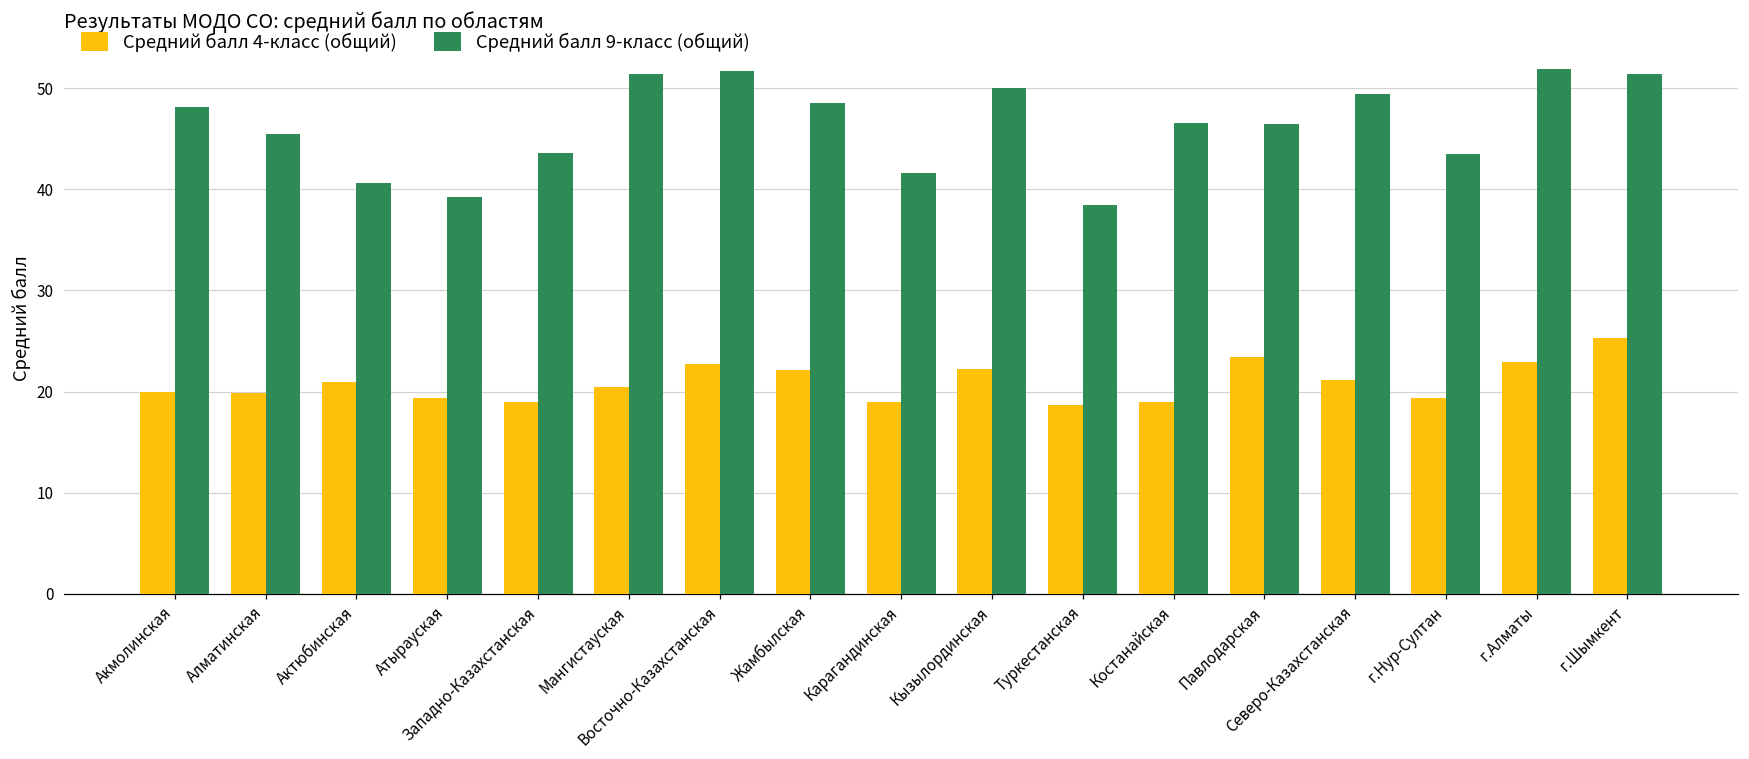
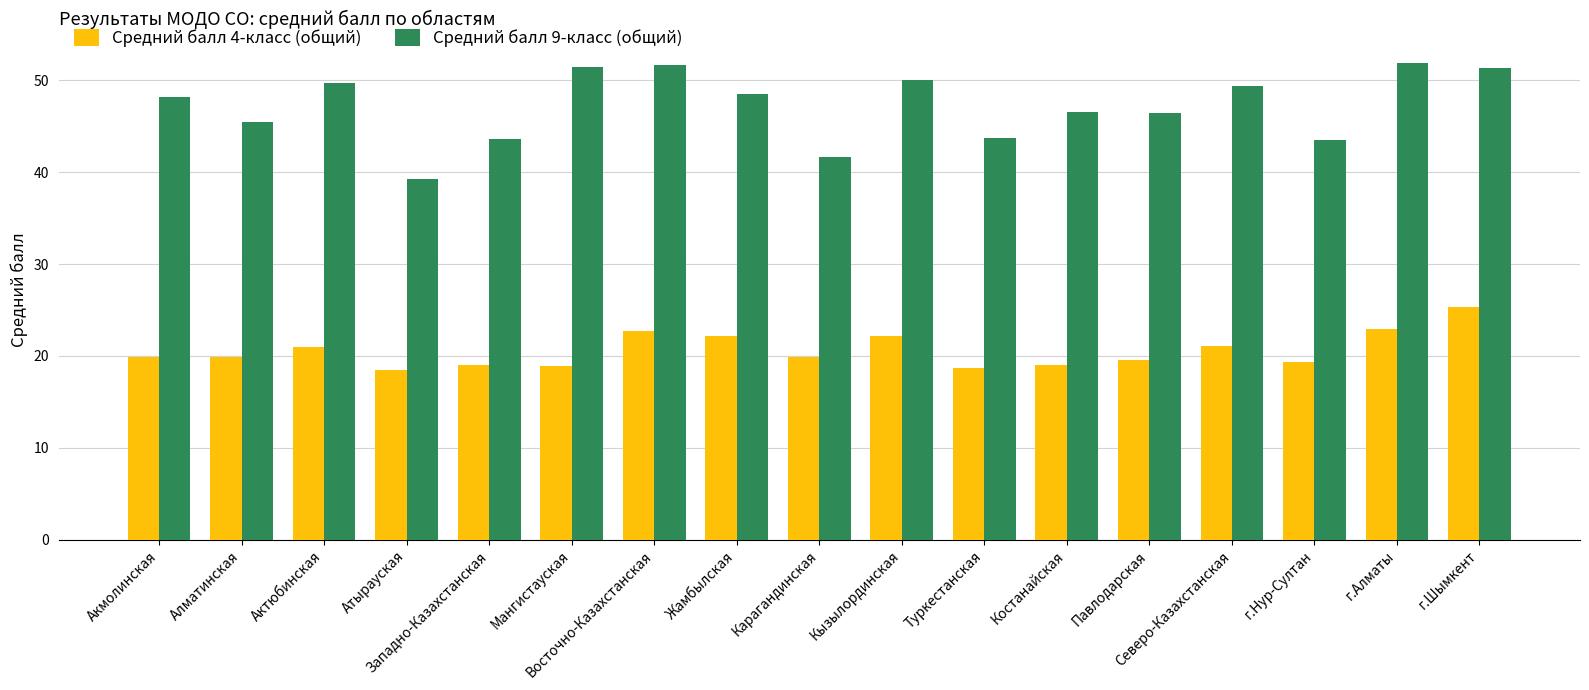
Средний балл 9-класс (общий), Актюбинская: 41 -> 50
Средний балл 4-класс (общий), Атырауская: 19 -> 18
Средний балл 4-класс (общий), Мангистауская: 20 -> 19
Средний балл 4-класс (общий), Карагандинская: 19 -> 20
Средний балл 9-класс (общий), Туркестанская: 38 -> 44
Средний балл 4-класс (общий), Павлодарская: 23 -> 20
